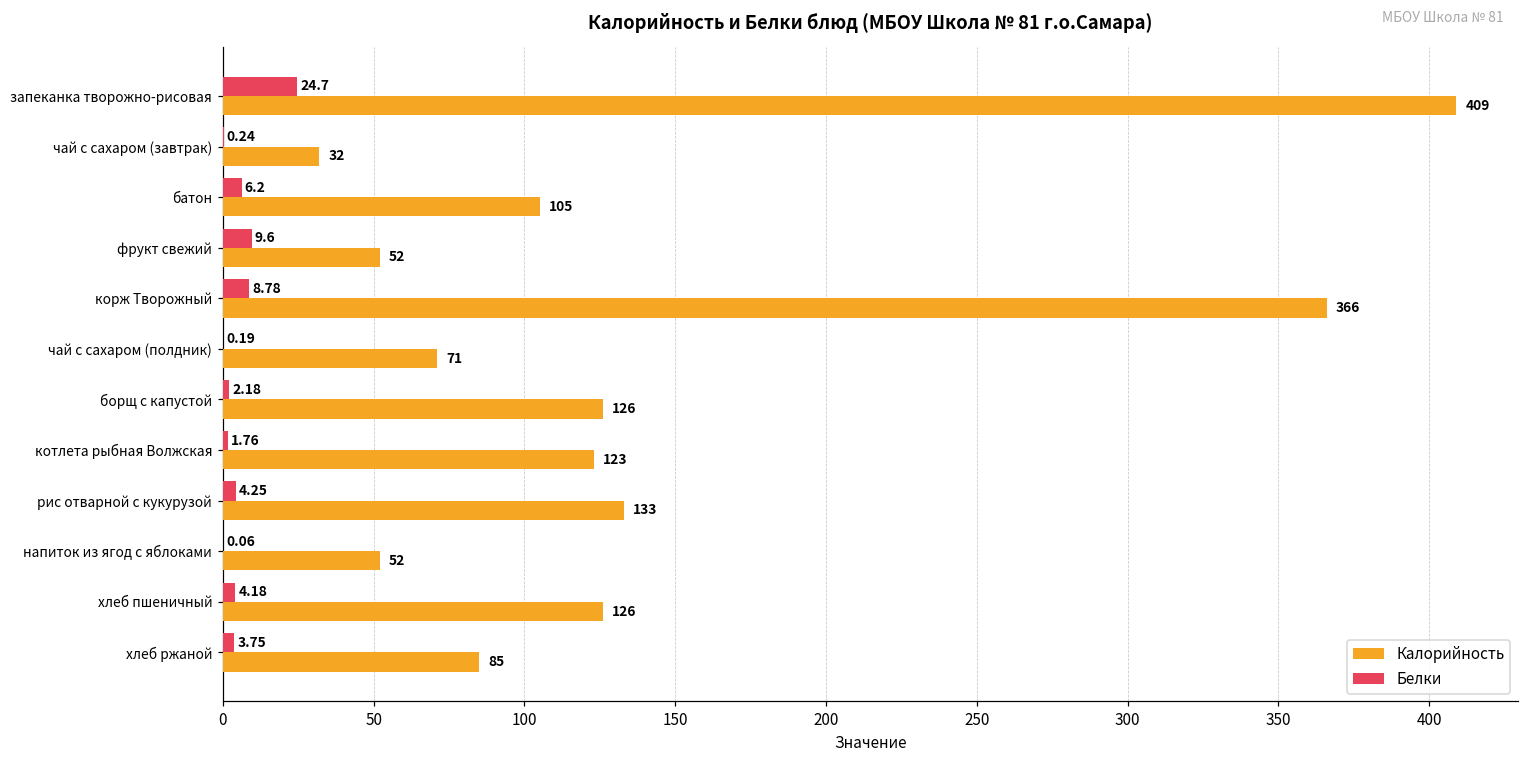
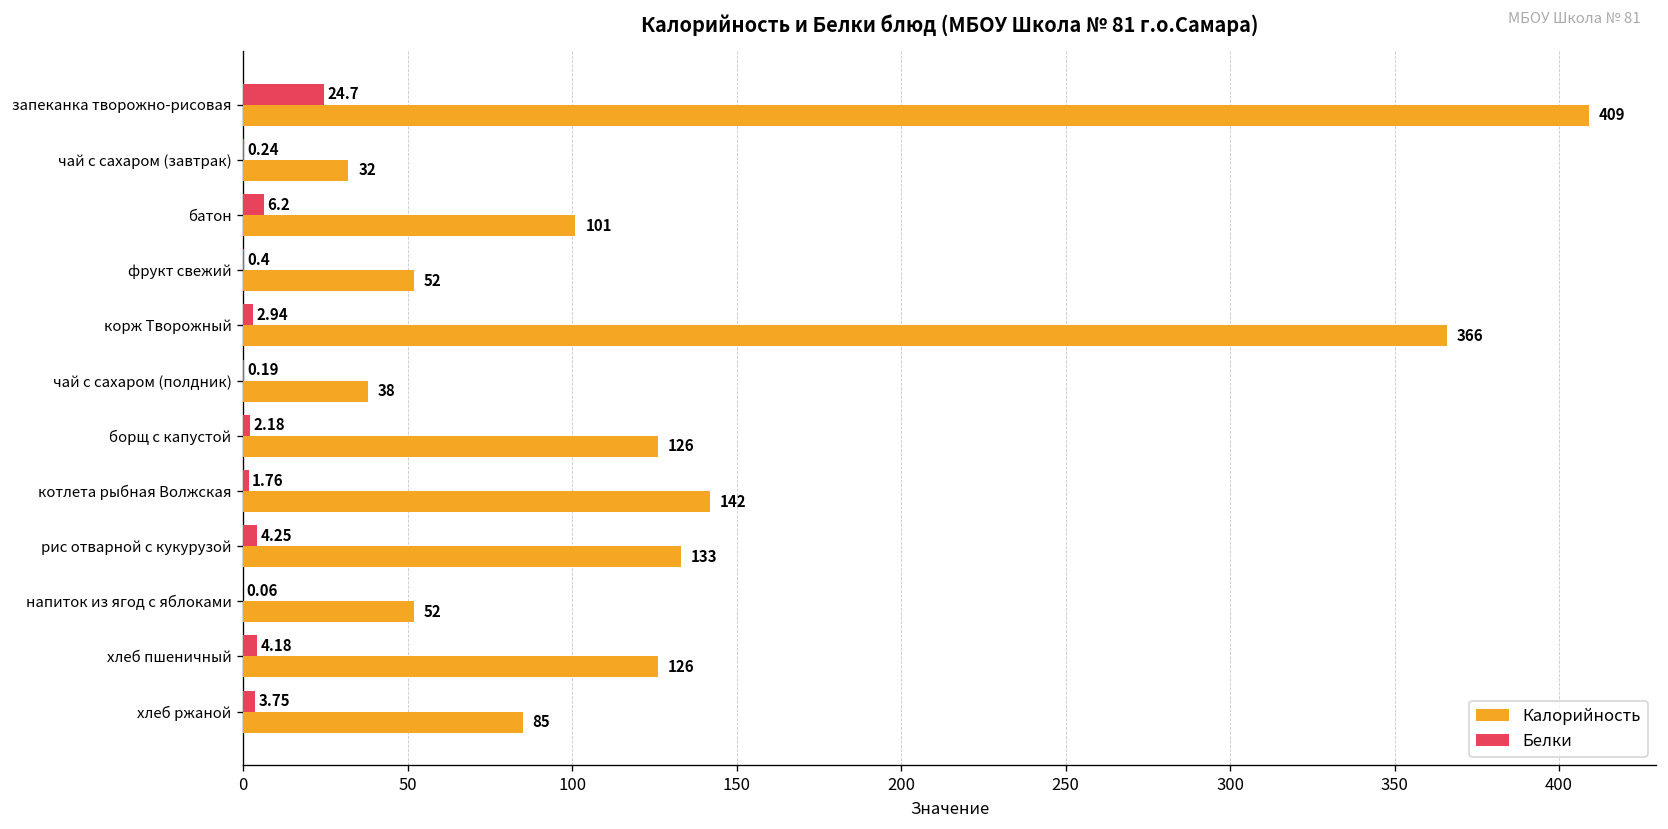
Калорийность, батон: 105 -> 101
Белки, фрукт свежий: 9.6 -> 0.4
Белки, корж Творожный: 8.78 -> 2.94
Калорийность, чай с сахаром (полдник): 71 -> 38
Калорийность, котлета рыбная Волжская: 123 -> 142
